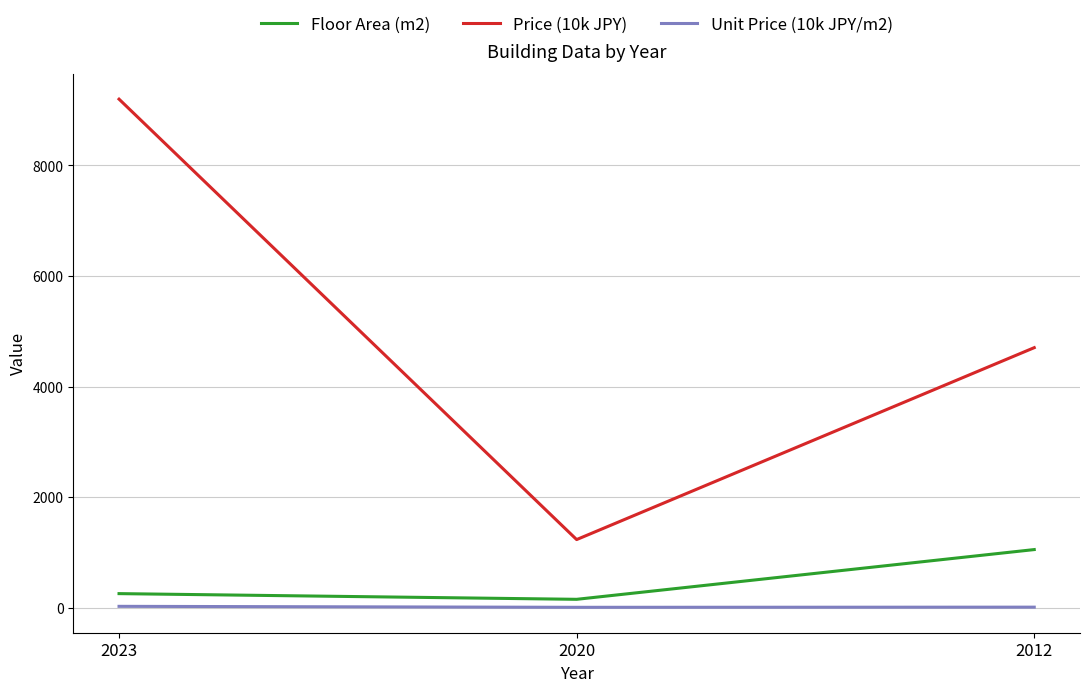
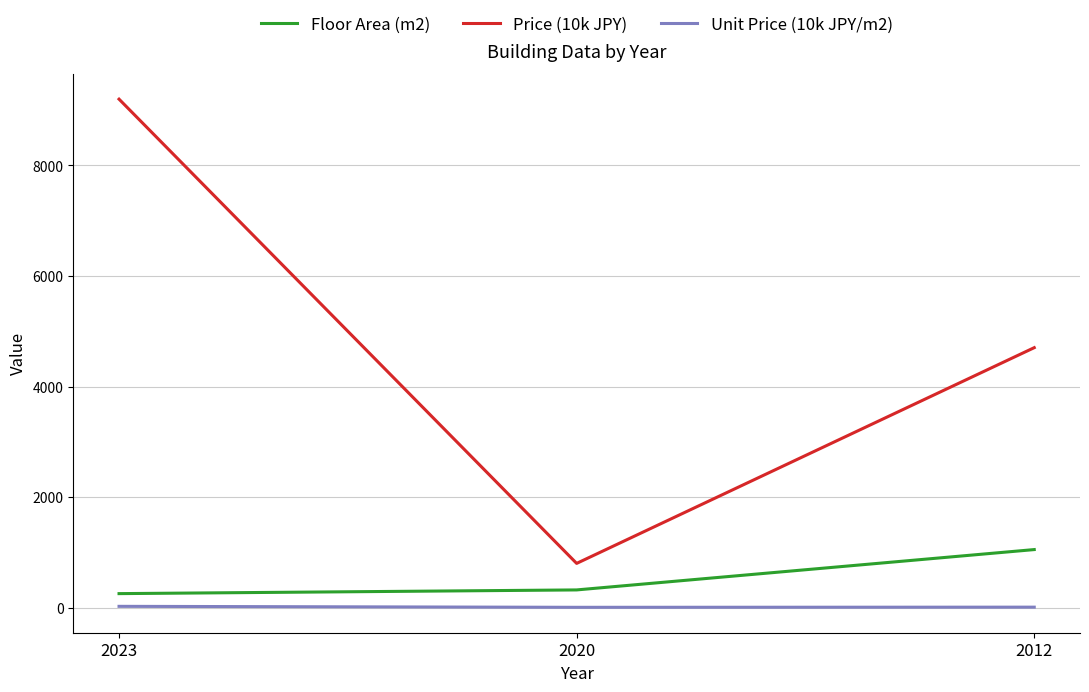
Floor Area (m2), 2020: 200 -> 300
Price (10k JPY), 2020: 1200 -> 800
